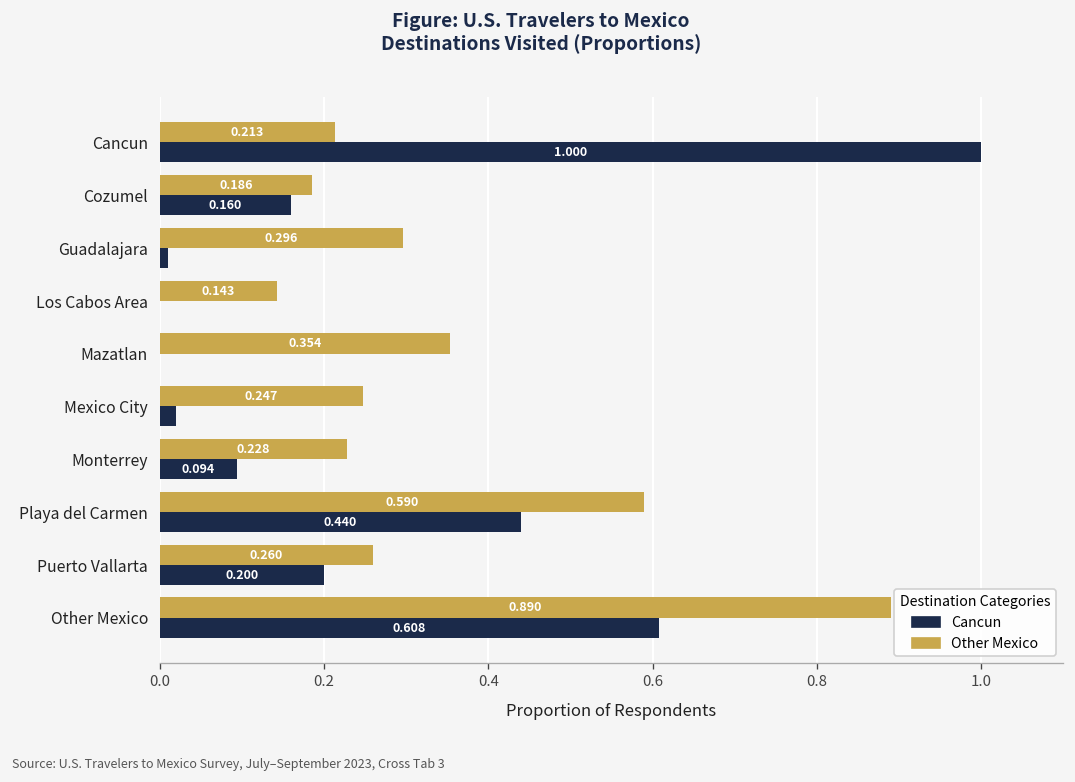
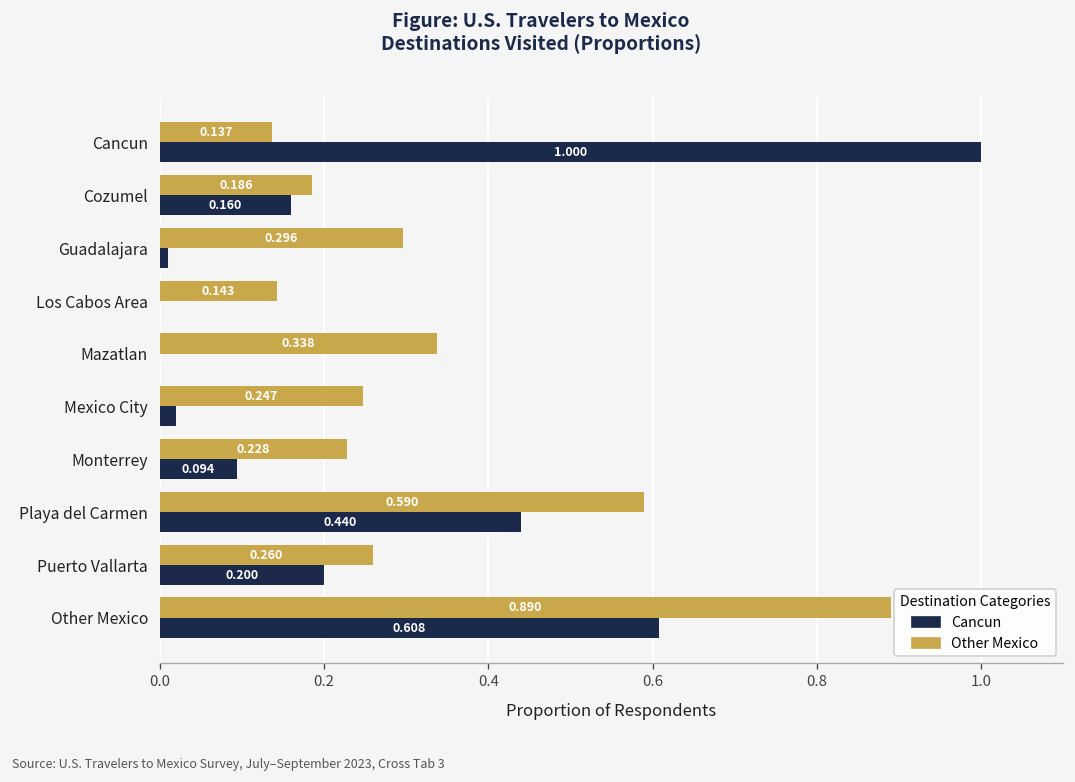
Other Mexico, Cancun: 0.213 -> 0.137
Other Mexico, Mazatlan: 0.354 -> 0.338
